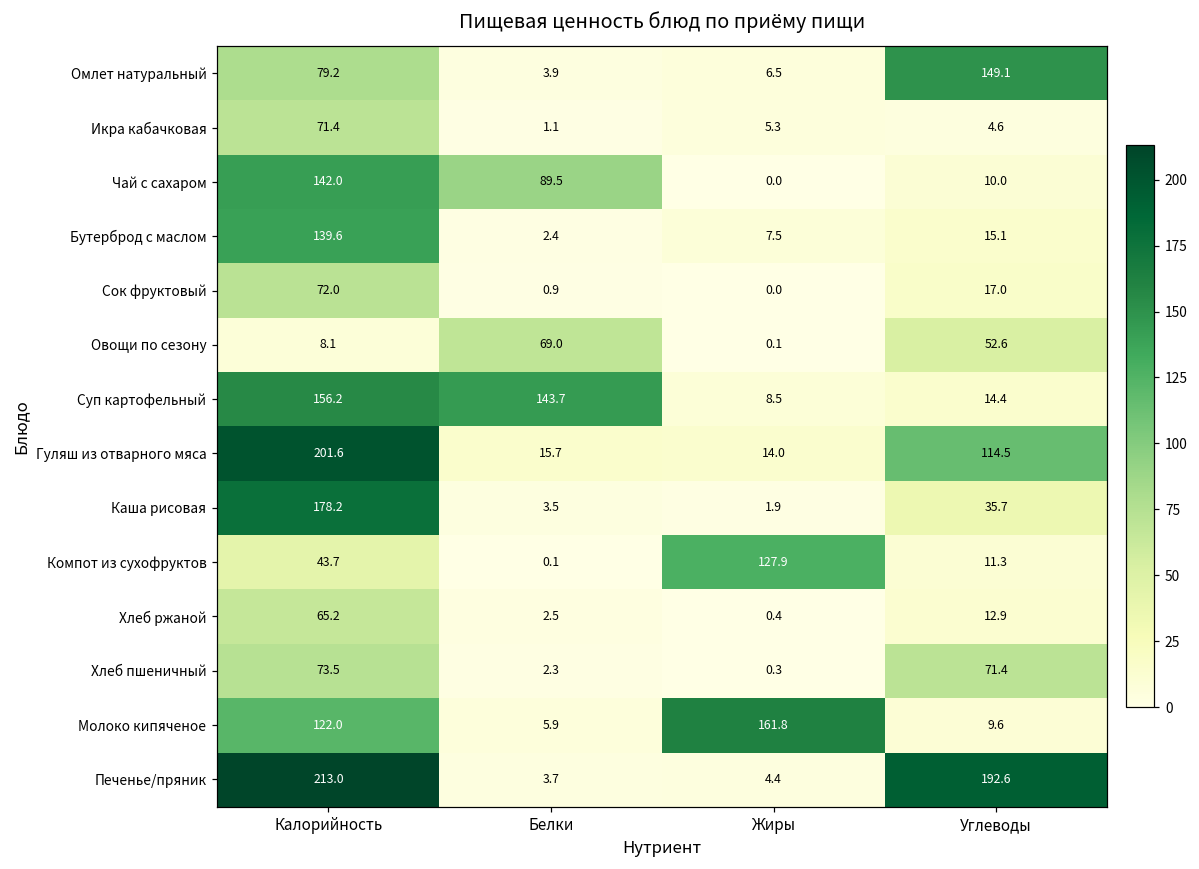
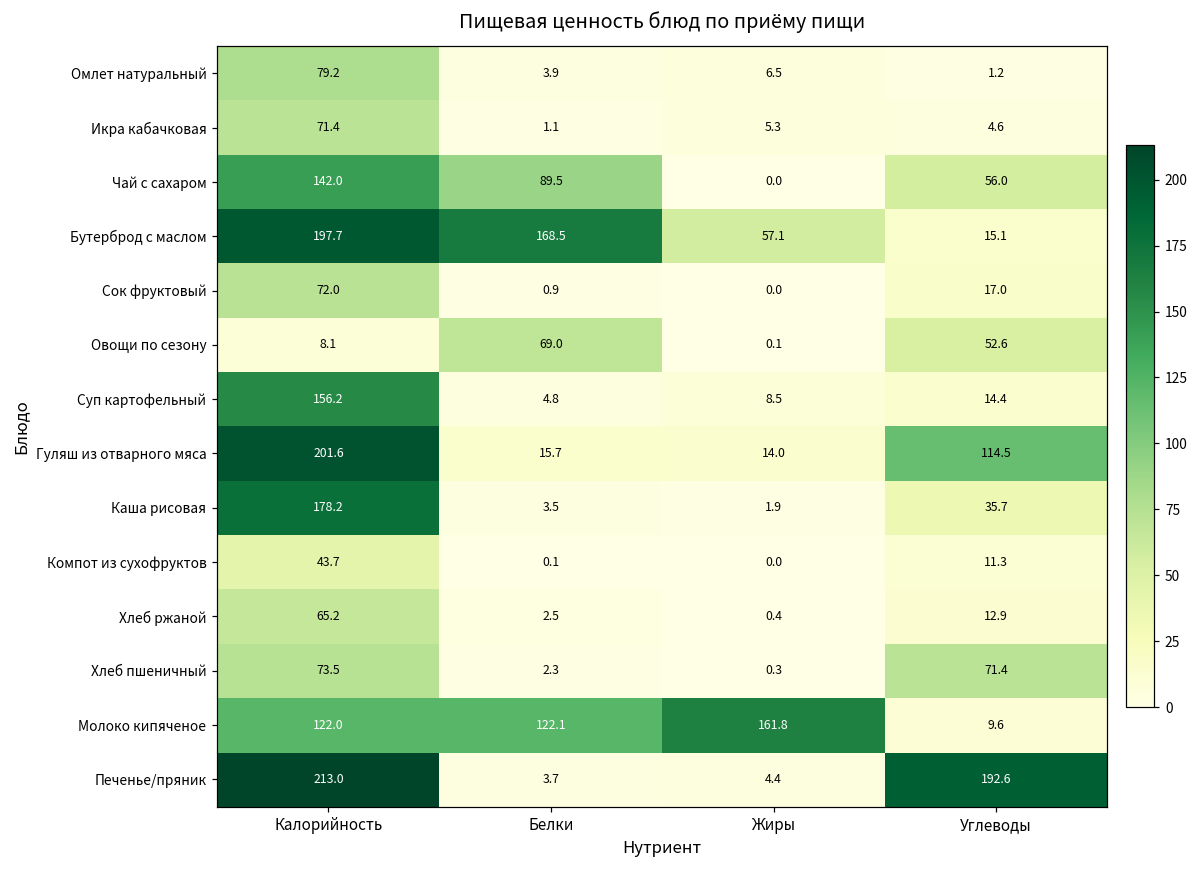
Омлет натуральный, Углеводы: 149.1 -> 1.2
Чай с сахаром, Углеводы: 10.0 -> 56.0
Бутерброд с маслом, Калорийность: 139.6 -> 197.7
Бутерброд с маслом, Белки: 2.4 -> 168.5
Бутерброд с маслом, Жиры: 7.5 -> 57.1
Суп картофельный, Белки: 143.7 -> 4.8
Компот из сухофруктов, Жиры: 127.9 -> 0.0
Молоко кипяченое, Белки: 5.9 -> 122.1
